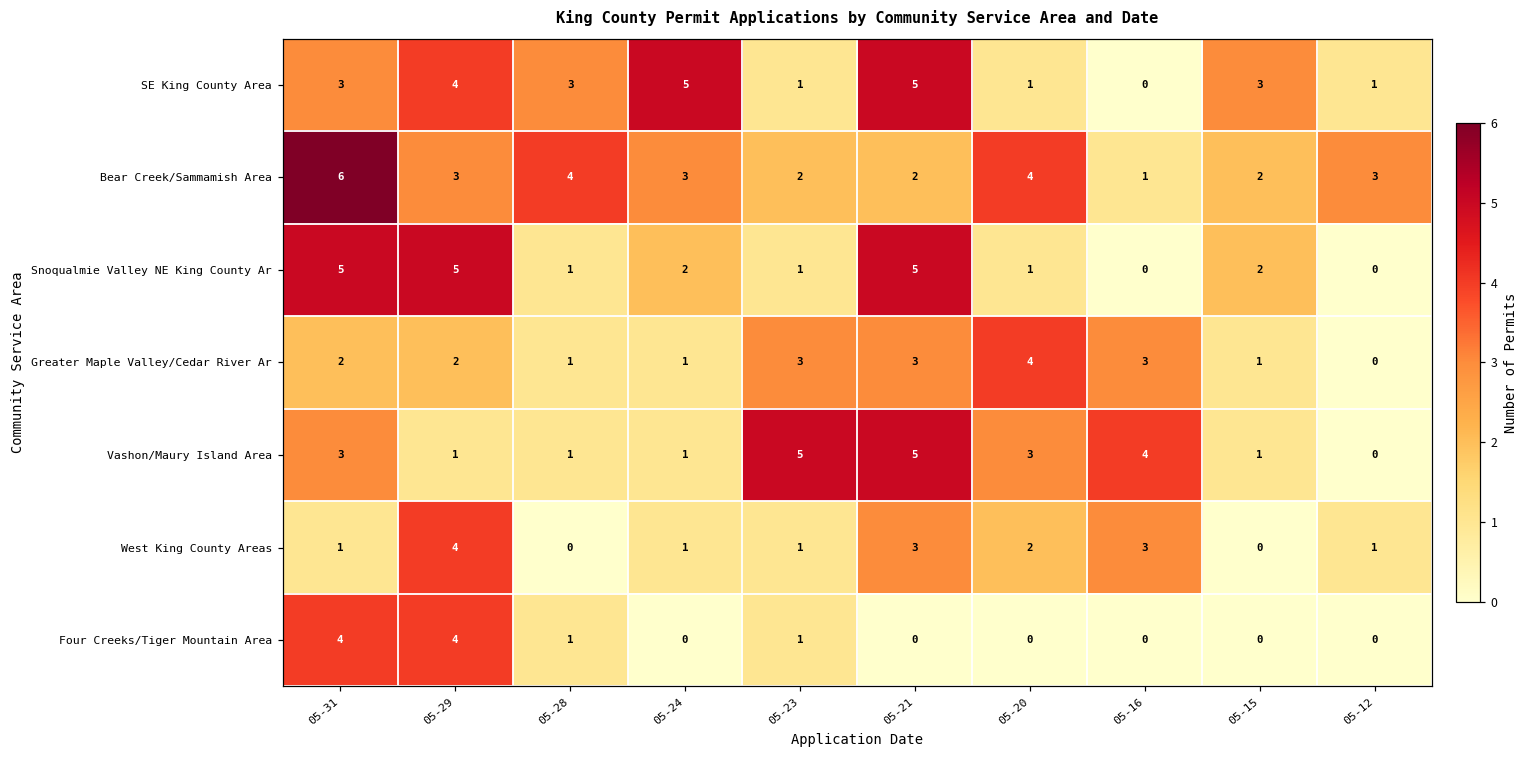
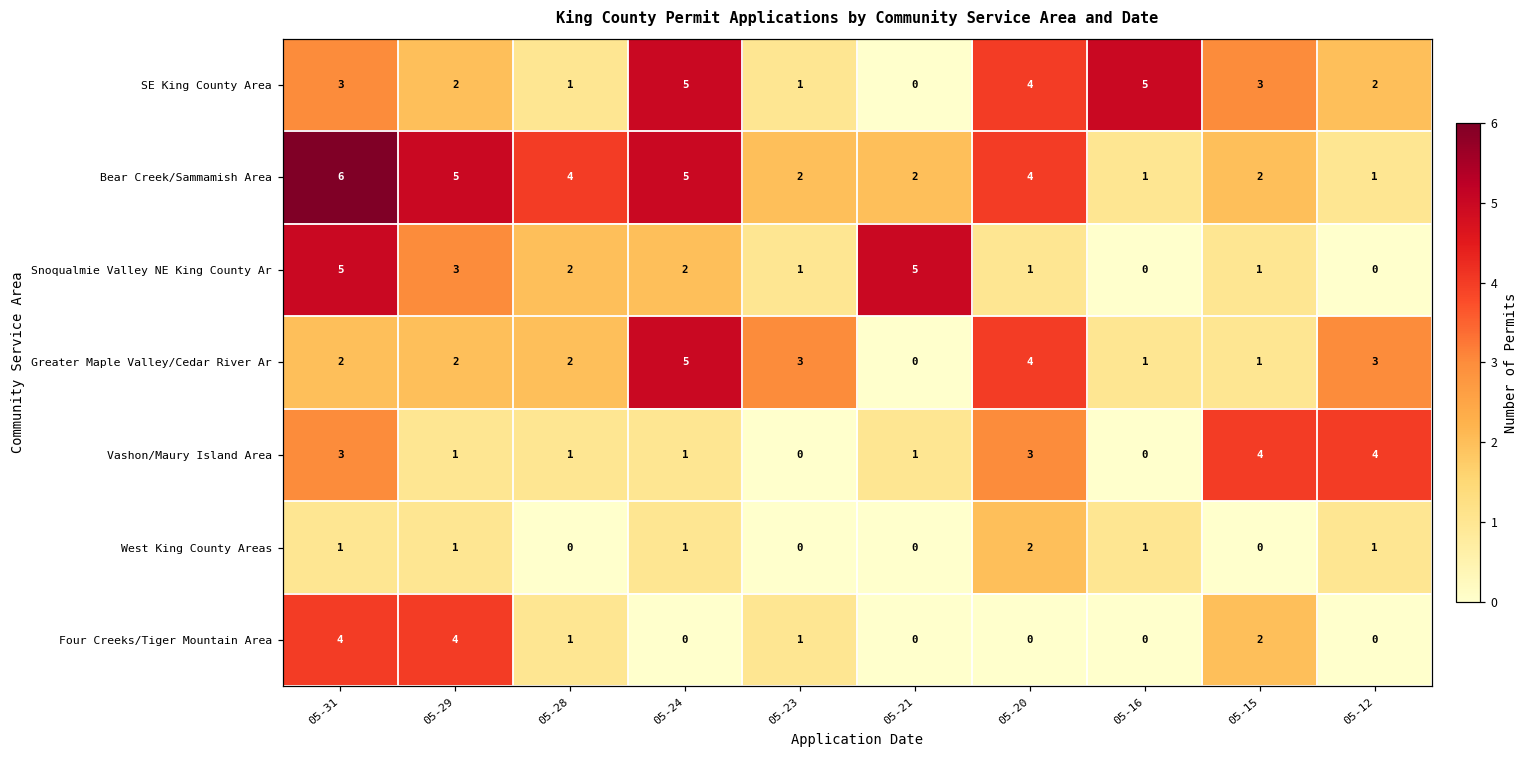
SE King County Area, 05-29: 4 -> 2
SE King County Area, 05-28: 3 -> 1
SE King County Area, 05-21: 5 -> 0
SE King County Area, 05-20: 1 -> 4
SE King County Area, 05-16: 0 -> 5
SE King County Area, 05-12: 1 -> 2
Bear Creek/Sammamish Area, 05-29: 3 -> 5
Bear Creek/Sammamish Area, 05-24: 3 -> 5
Bear Creek/Sammamish Area, 05-12: 3 -> 1
Snoqualmie Valley NE King County Ar, 05-29: 5 -> 3
Snoqualmie Valley NE King County Ar, 05-28: 1 -> 2
Snoqualmie Valley NE King County Ar, 05-15: 2 -> 1
Greater Maple Valley/Cedar River Ar, 05-28: 1 -> 2
Greater Maple Valley/Cedar River Ar, 05-24: 1 -> 5
Greater Maple Valley/Cedar River Ar, 05-21: 3 -> 0
Greater Maple Valley/Cedar River Ar, 05-16: 3 -> 1
Greater Maple Valley/Cedar River Ar, 05-12: 0 -> 3
Vashon/Maury Island Area, 05-23: 5 -> 0
Vashon/Maury Island Area, 05-21: 5 -> 1
Vashon/Maury Island Area, 05-16: 4 -> 0
Vashon/Maury Island Area, 05-15: 1 -> 4
Vashon/Maury Island Area, 05-12: 0 -> 4
West King County Areas, 05-29: 4 -> 1
West King County Areas, 05-23: 1 -> 0
West King County Areas, 05-21: 3 -> 0
West King County Areas, 05-16: 3 -> 1
Four Creeks/Tiger Mountain Area, 05-15: 0 -> 2
